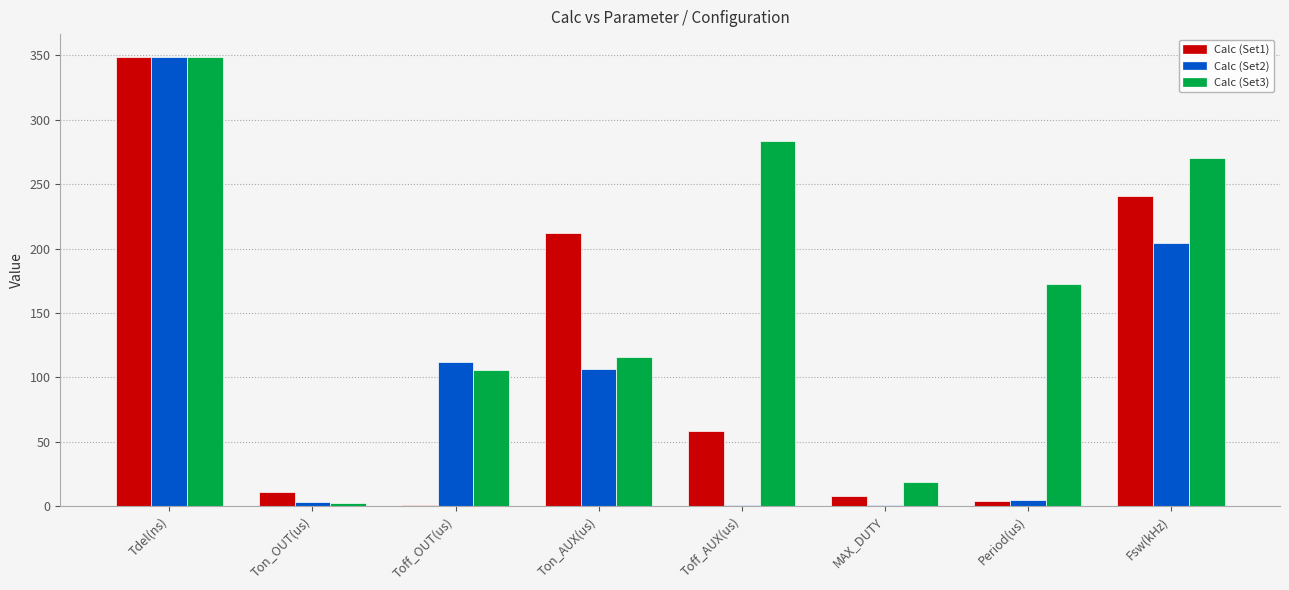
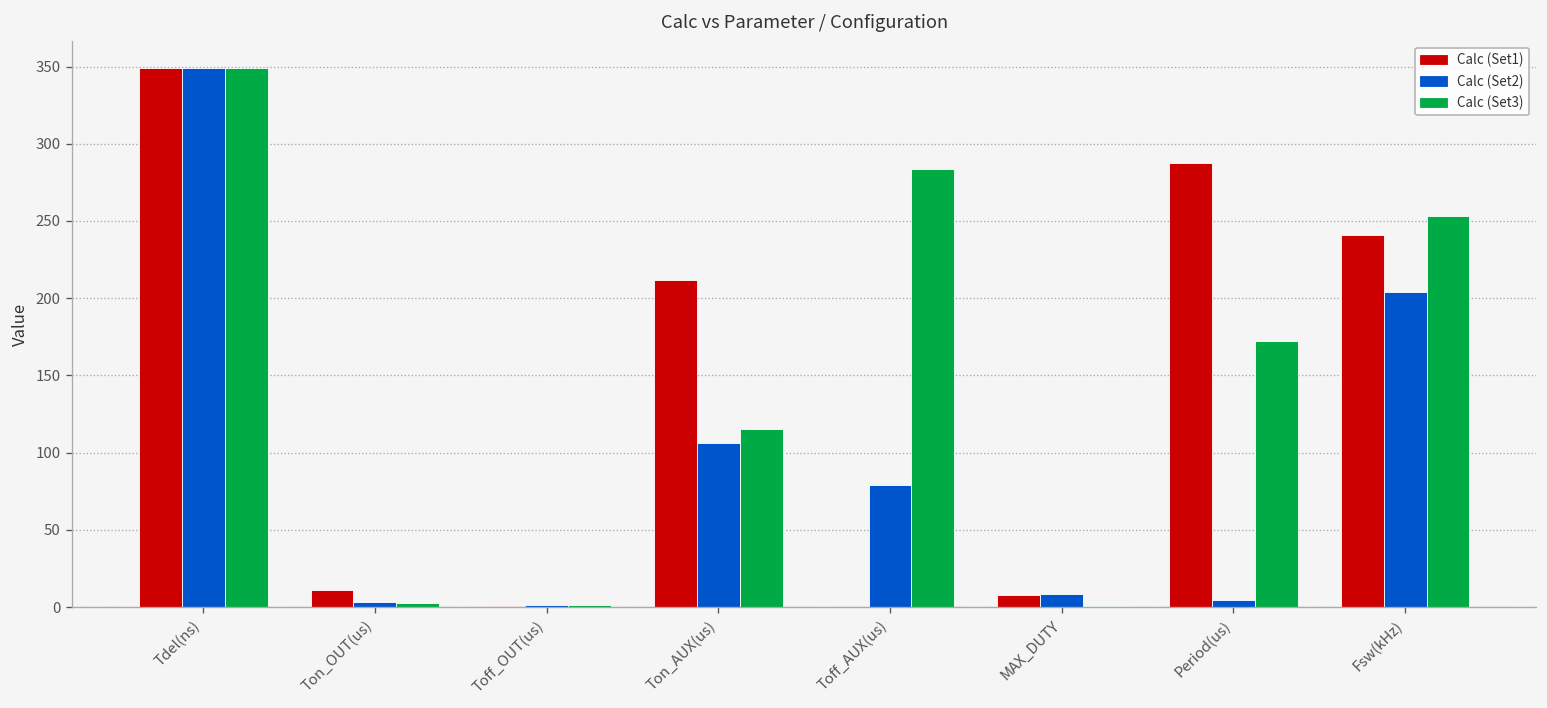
Calc (Set2), Toff_OUT(us): 112 -> 1
Calc (Set3), Toff_OUT(us): 105 -> 1
Calc (Set1), Toff_AUX(us): 58 -> 0
Calc (Set2), Toff_AUX(us): 1 -> 79
Calc (Set2), MAX_DUTY: 1 -> 9
Calc (Set3), MAX_DUTY: 19 -> 1
Calc (Set1), Period(us): 4 -> 287
Calc (Set3), Fsw(kHz): 270 -> 253
